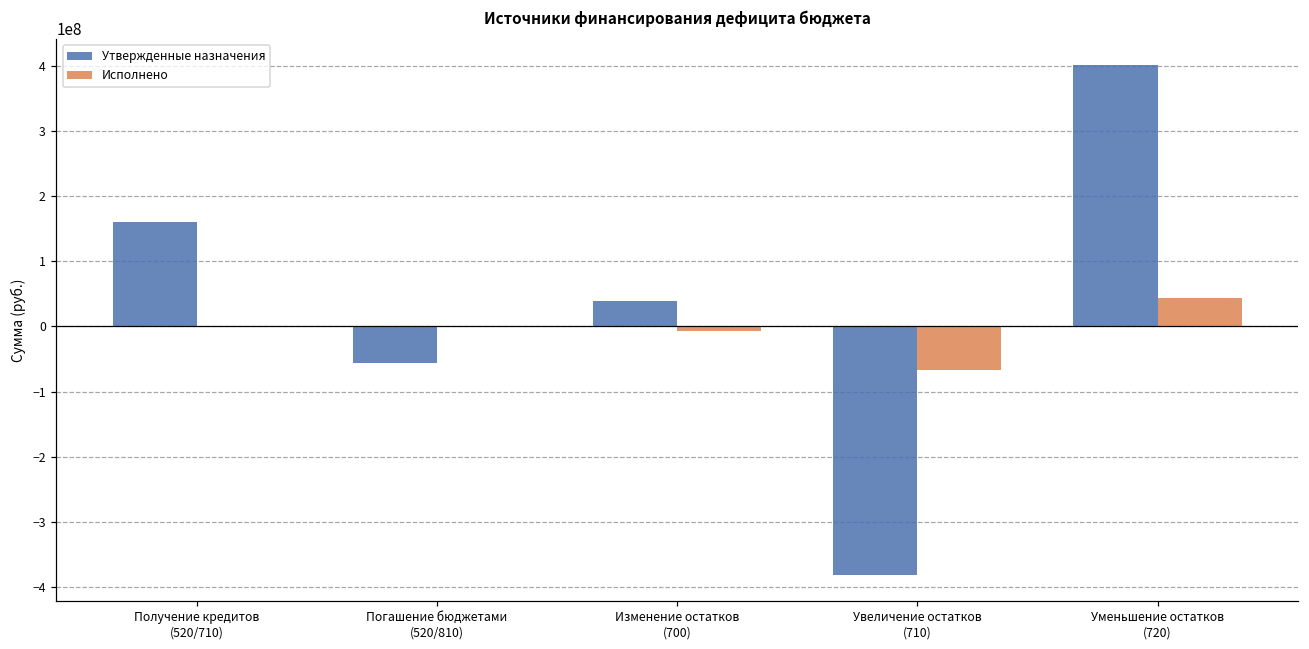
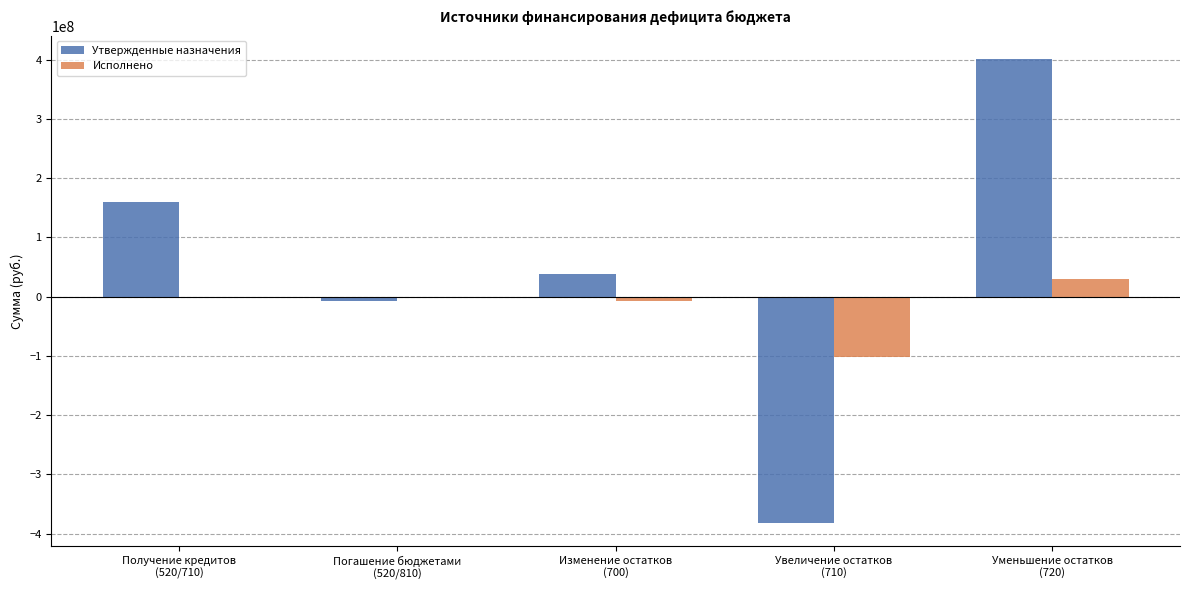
Утвержденные назначения, Погашение бюджетами (520/810): -60000000 -> -10000000
Исполнено, Увеличение остатков (710): -70000000 -> -100000000
Исполнено, Уменьшение остатков (720): 40000000 -> 30000000
